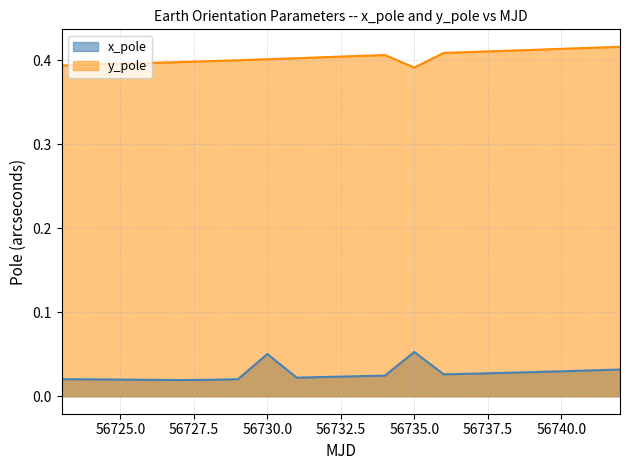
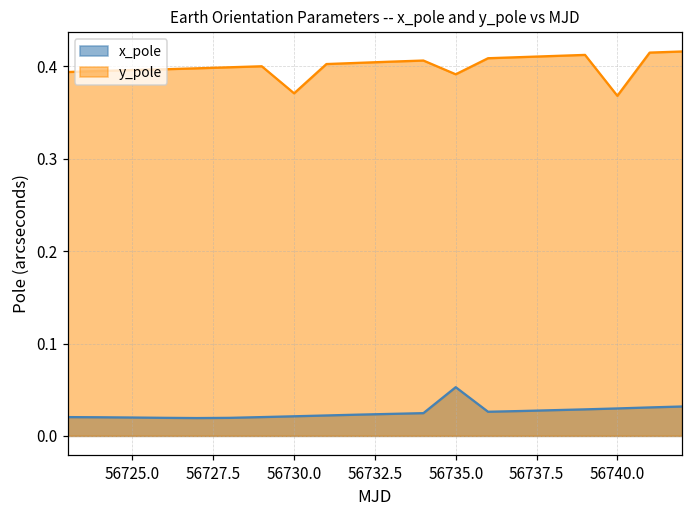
x_pole, 56730.0: 0.05 -> 0.02
y_pole, 56730.0: 0.40 -> 0.37
y_pole, 56740.0: 0.41 -> 0.37
